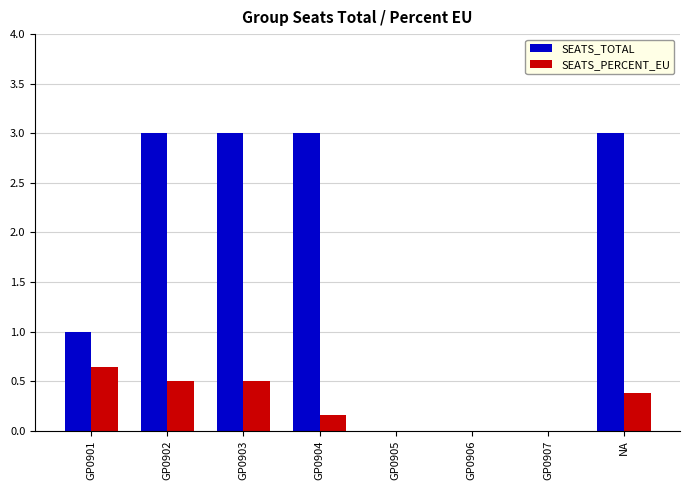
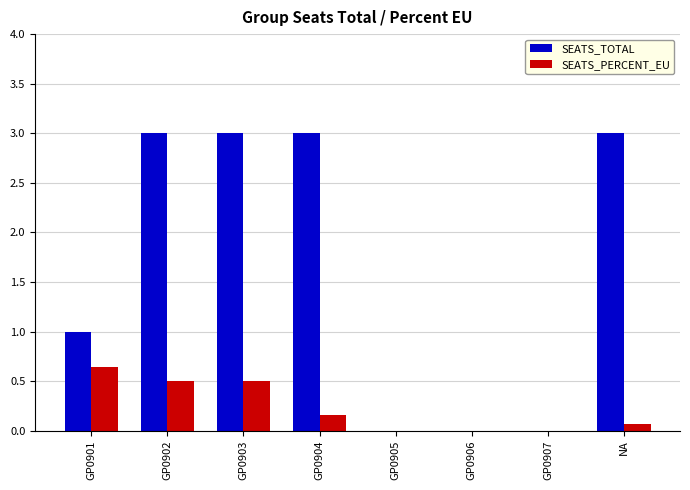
SEATS_PERCENT_EU, NA: 0.4 -> 0.1
